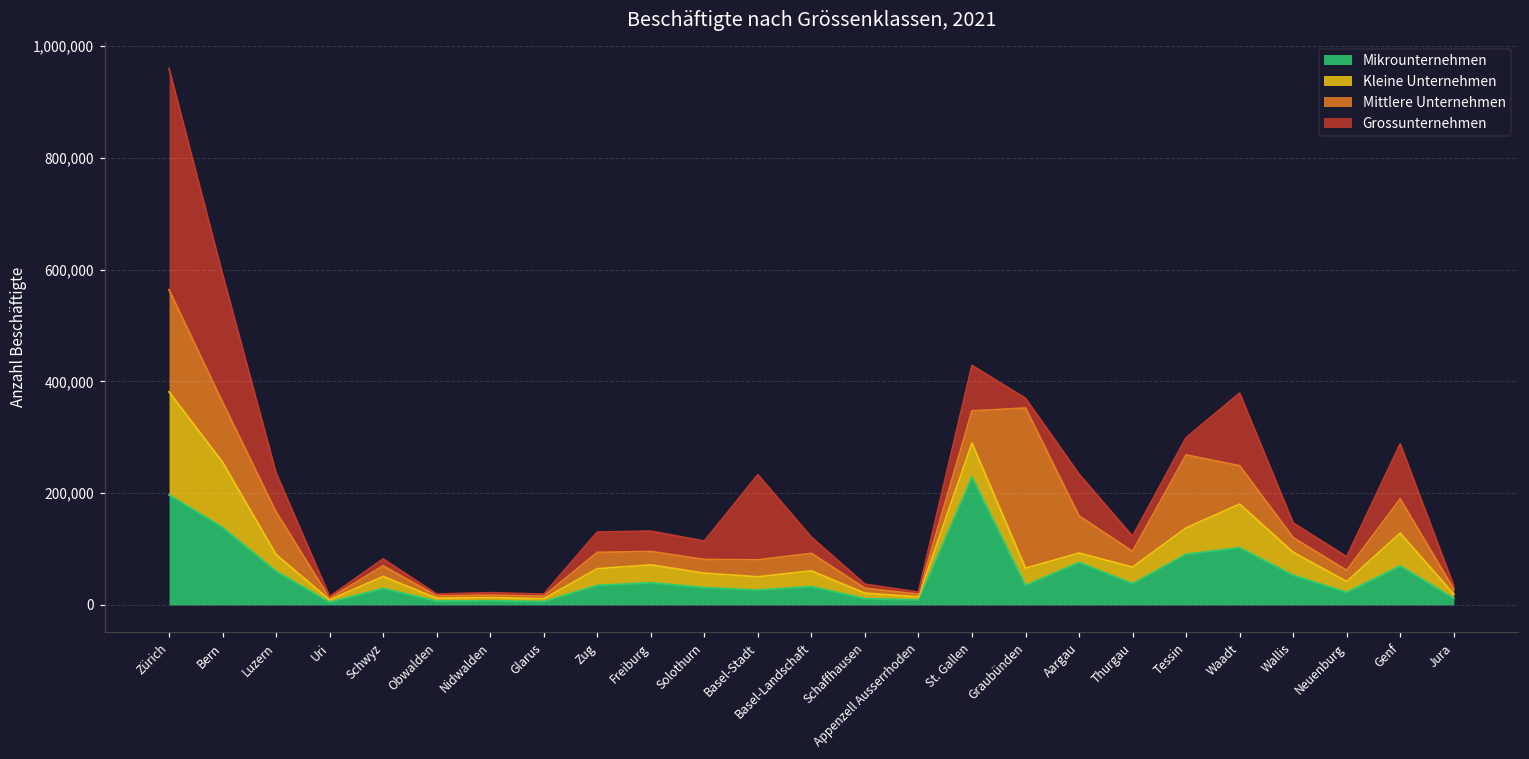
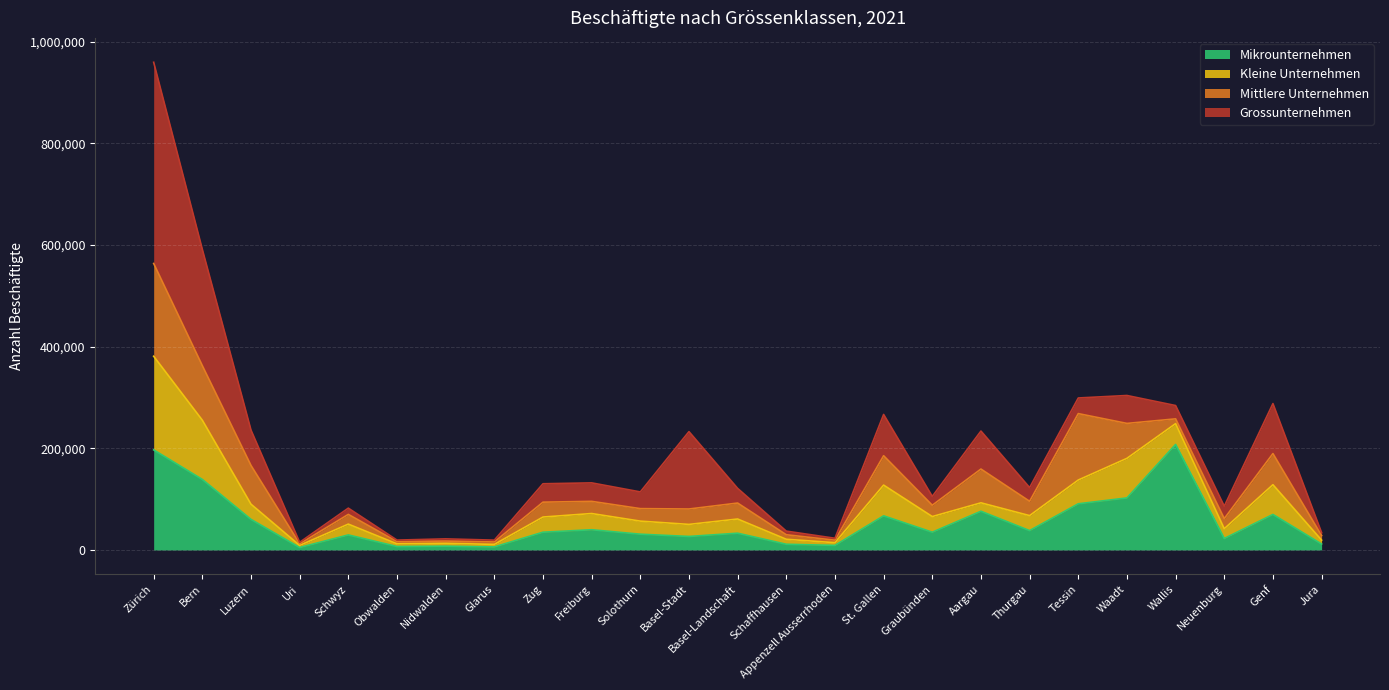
Mikrounternehmen, St. Gallen: 230,000 -> 70,000
Mittlere Unternehmen, Graubünden: 290,000 -> 20,000
Grossunternehmen, Waadt: 130,000 -> 50,000
Mikrounternehmen, Wallis: 50,000 -> 210,000
Mittlere Unternehmen, Wallis: 30,000 -> 10,000
